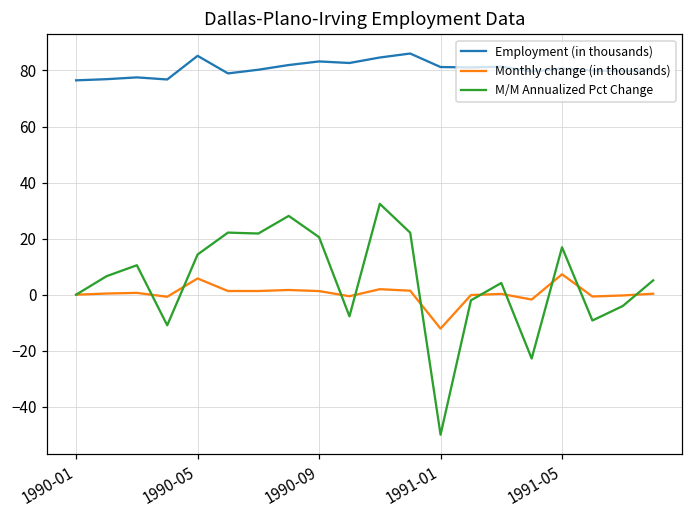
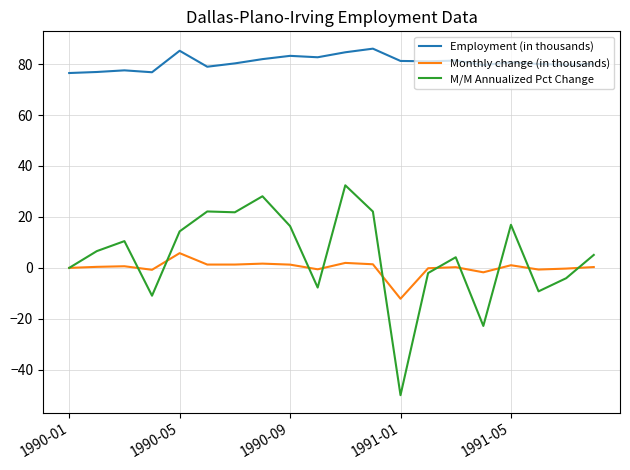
M/M Annualized Pct Change, 1990-09: 21 -> 16
Monthly change (in thousands), 1991-05: 7 -> 1
